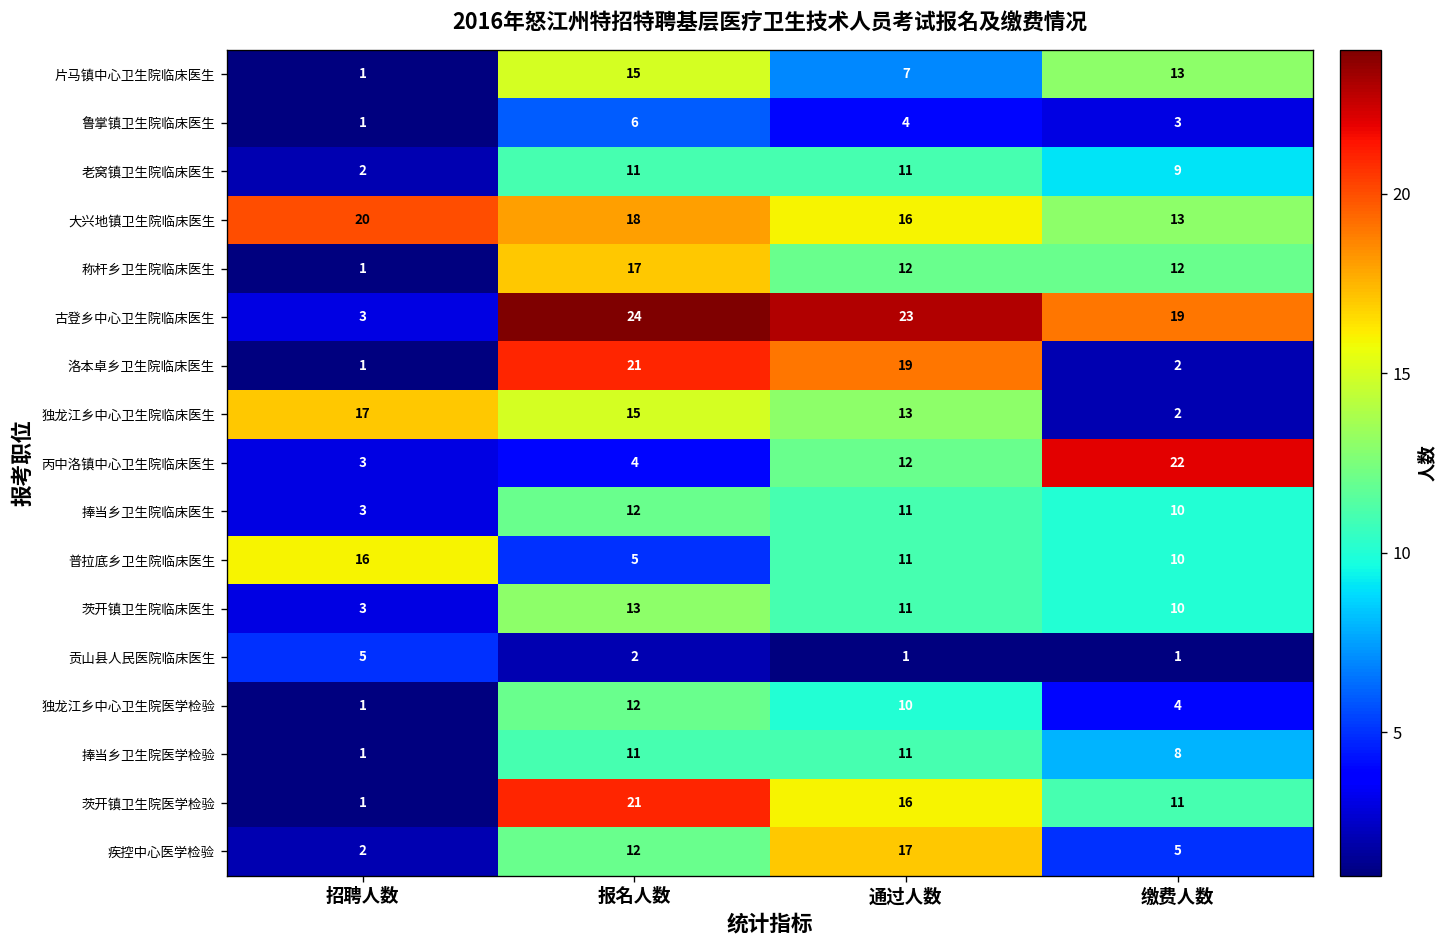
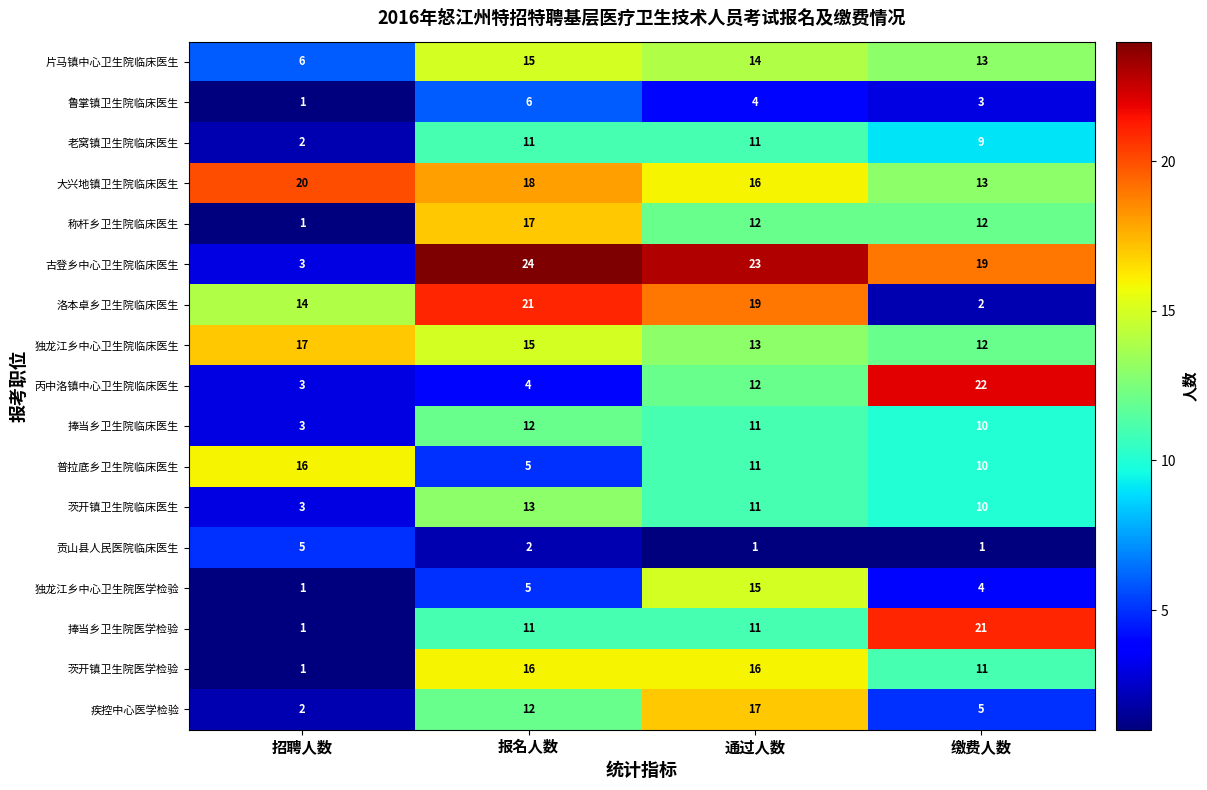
片马镇中心卫生院临床医生, 招聘人数: 1 -> 6
片马镇中心卫生院临床医生, 通过人数: 7 -> 14
洛本卓乡卫生院临床医生, 招聘人数: 1 -> 14
独龙江乡中心卫生院临床医生, 缴费人数: 2 -> 12
独龙江乡中心卫生院医学检验, 报名人数: 12 -> 5
独龙江乡中心卫生院医学检验, 通过人数: 10 -> 15
捧当乡卫生院医学检验, 缴费人数: 8 -> 21
茨开镇卫生院医学检验, 报名人数: 21 -> 16
